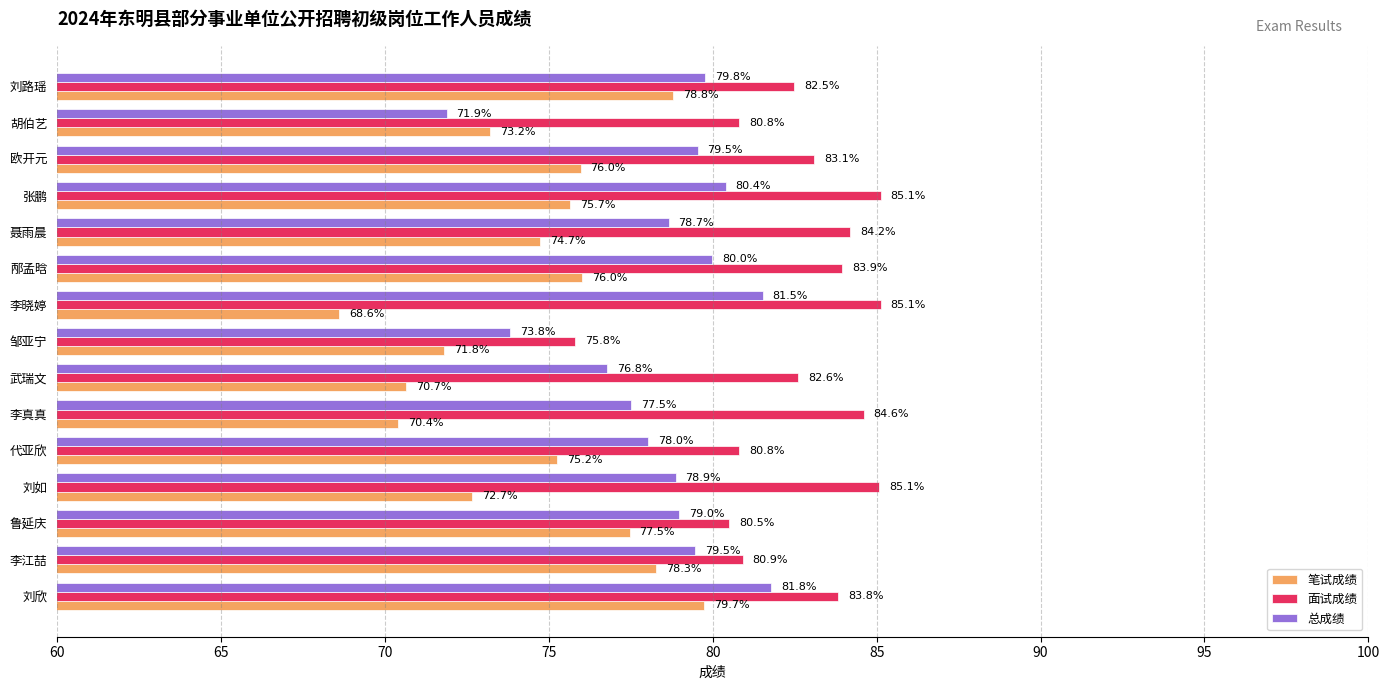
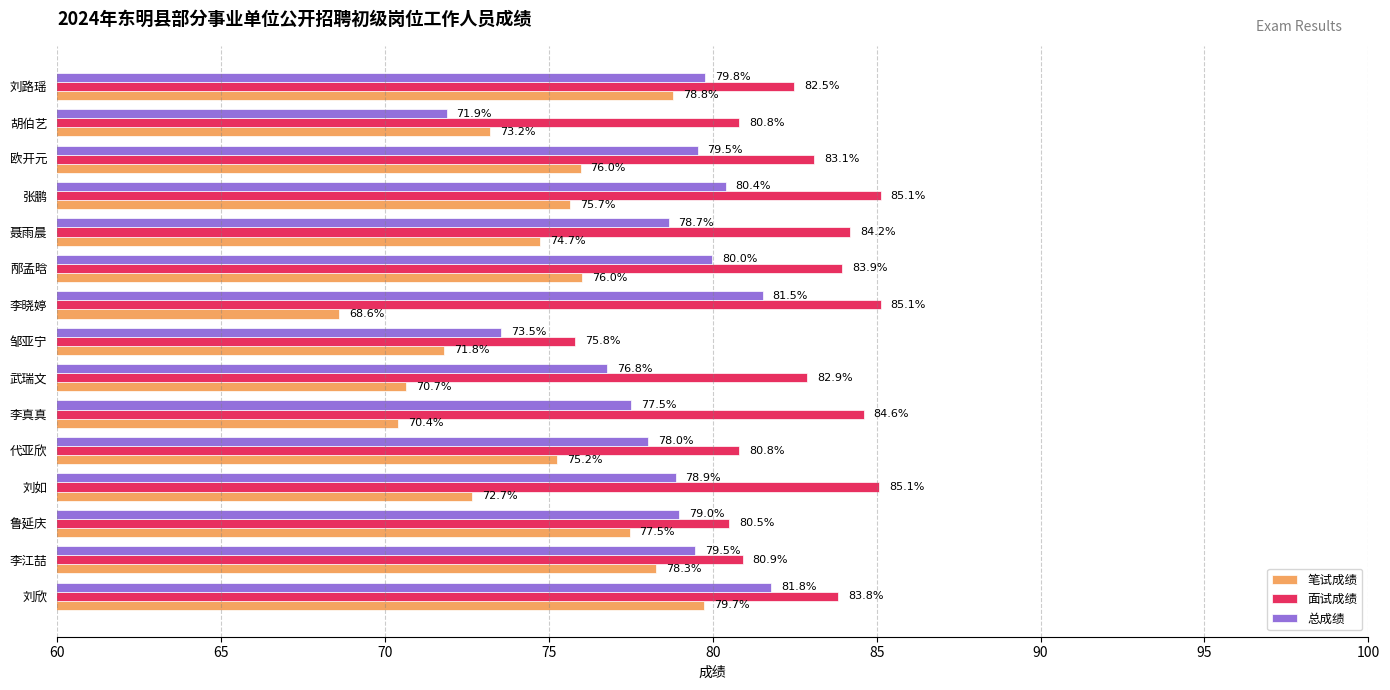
总成绩, 邹亚宁: 73.8% -> 73.5%
面试成绩, 武瑞文: 82.6% -> 82.9%
